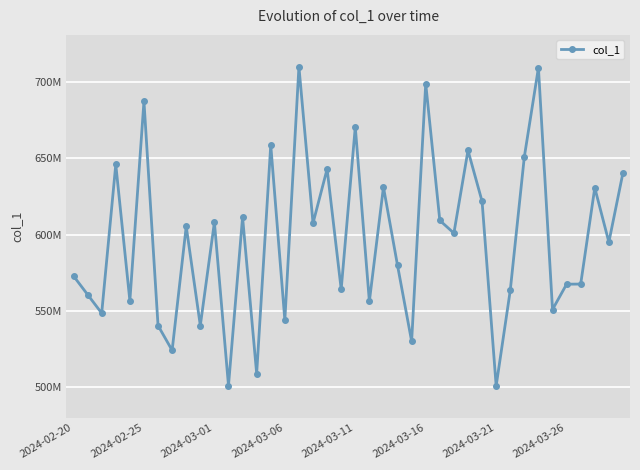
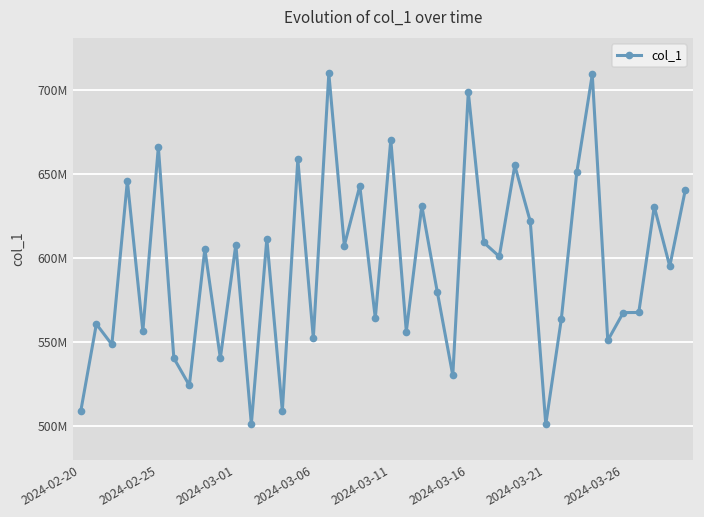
2024-02-20: 573000000 -> 509000000
2024-02-25: 687000000 -> 666000000
2024-03-06: 544000000 -> 552000000
